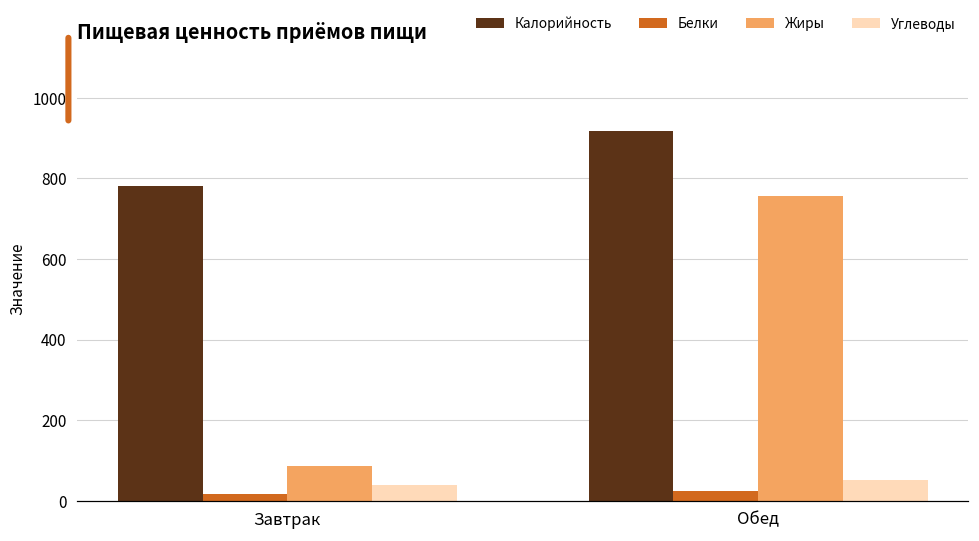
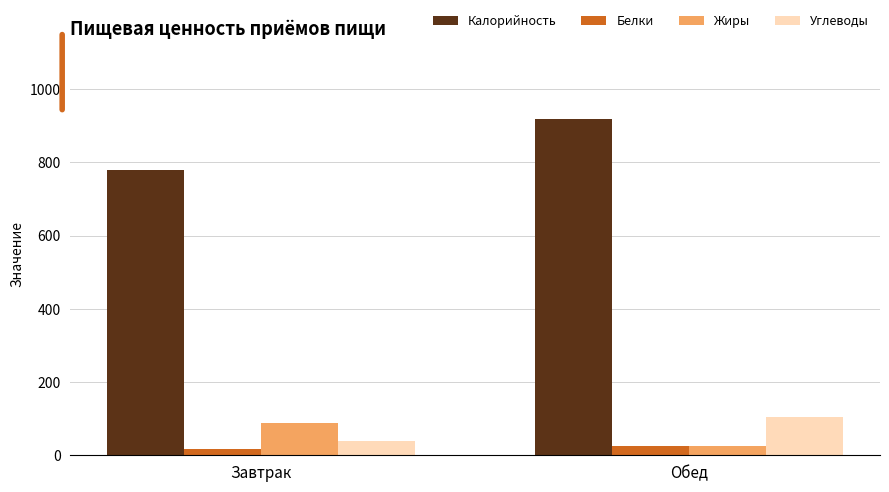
Жиры, Обед: 760 -> 30
Углеводы, Обед: 50 -> 100
